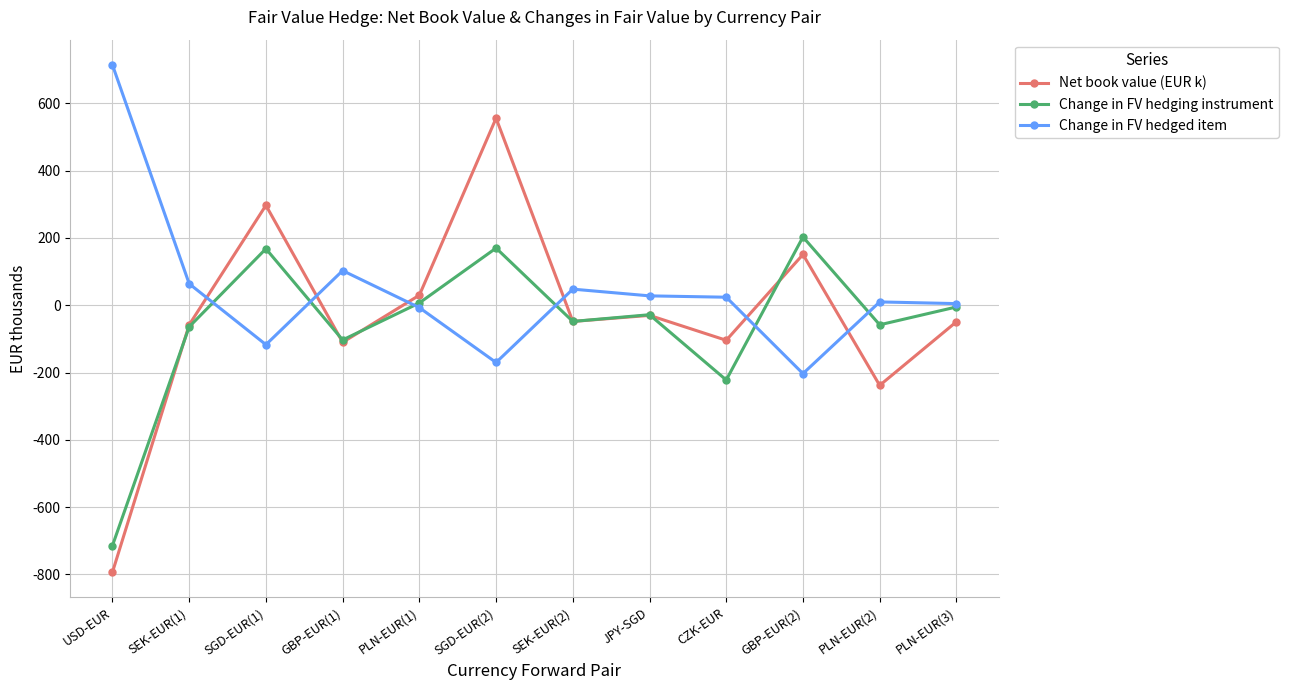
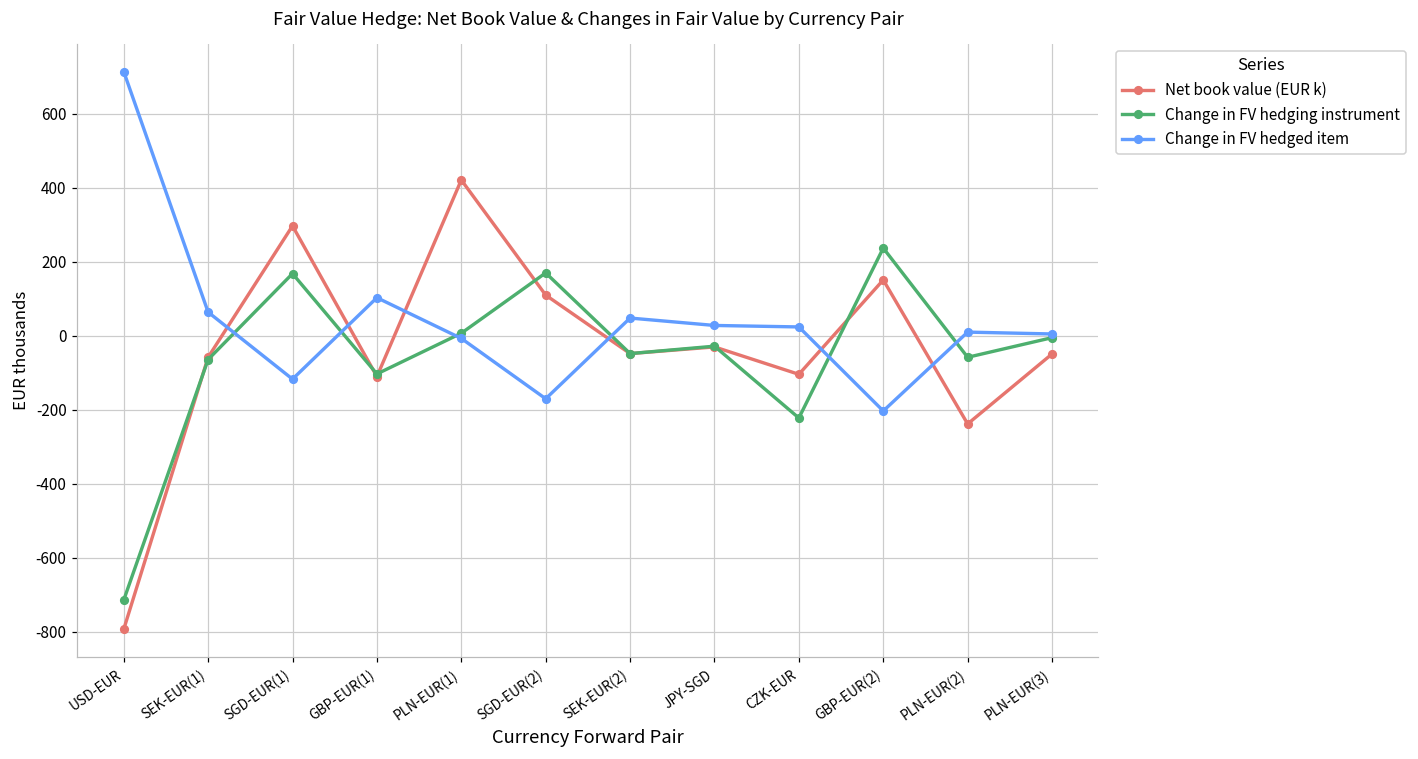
Net book value (EUR k), PLN-EUR(1): 30 -> 420
Net book value (EUR k), SGD-EUR(2): 560 -> 110
Change in FV hedging instrument, GBP-EUR(2): 200 -> 240
